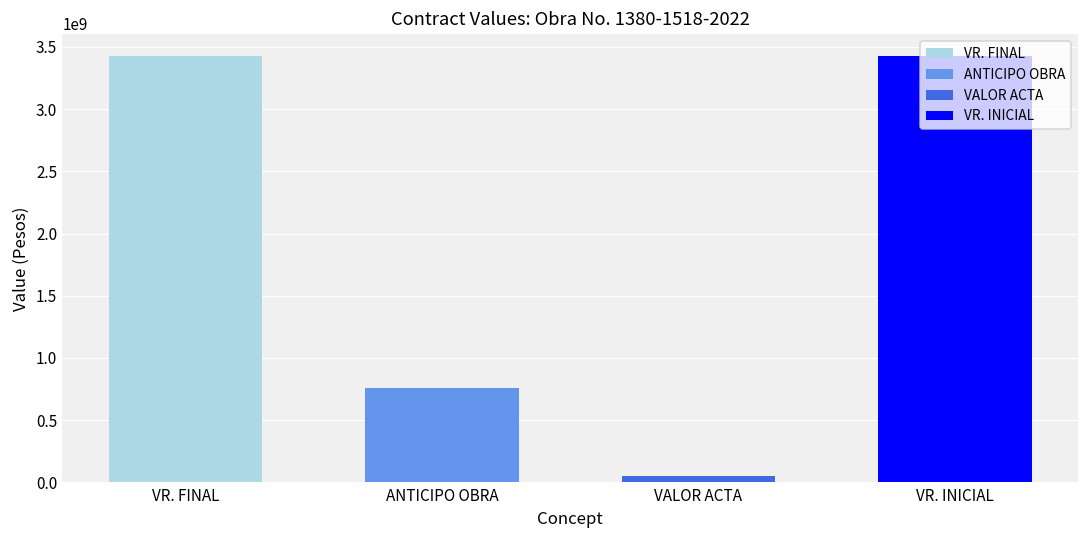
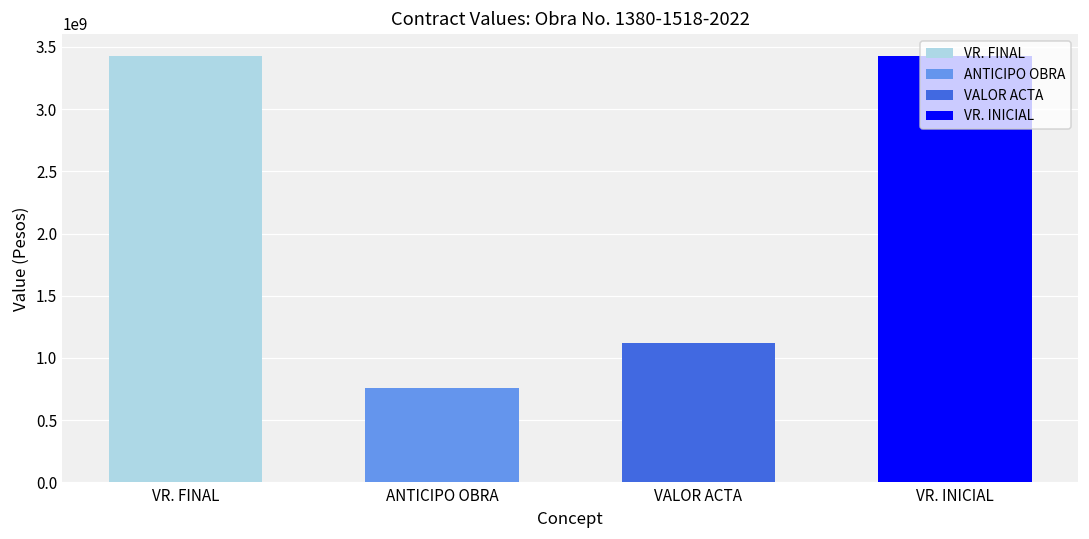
VALOR ACTA: 50000000 -> 1120000000
